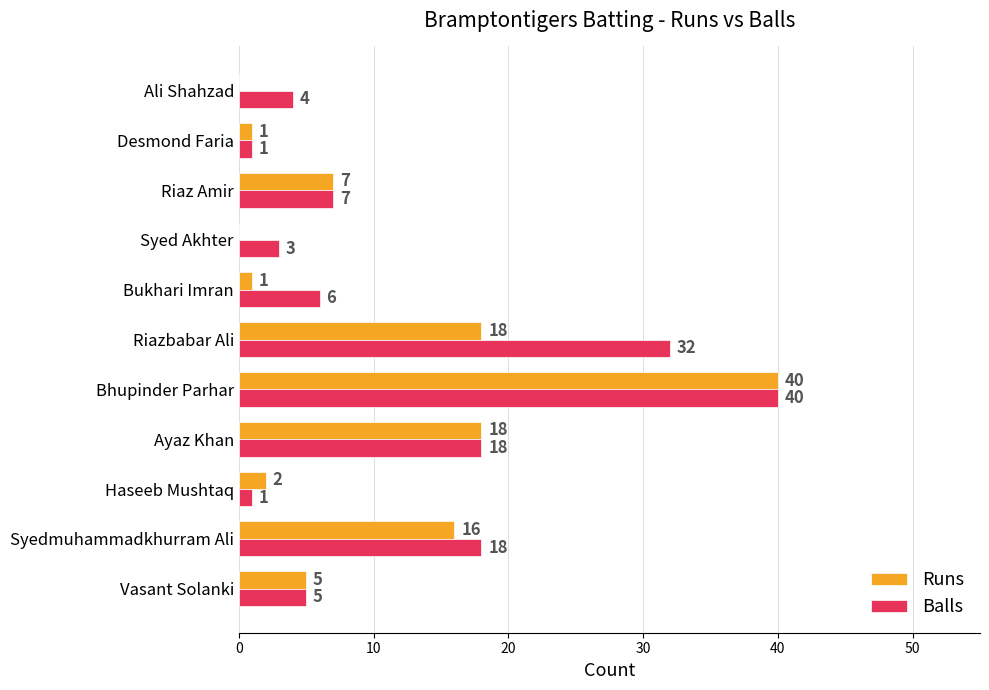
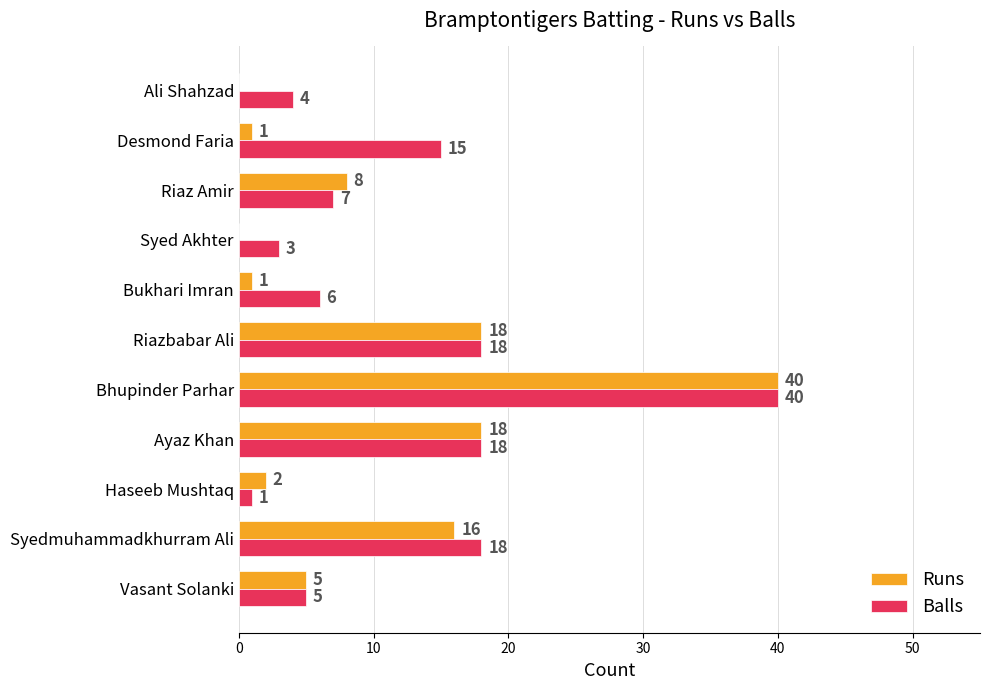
Balls, Desmond Faria: 1 -> 15
Runs, Riaz Amir: 7 -> 8
Balls, Riazbabar Ali: 32 -> 18
